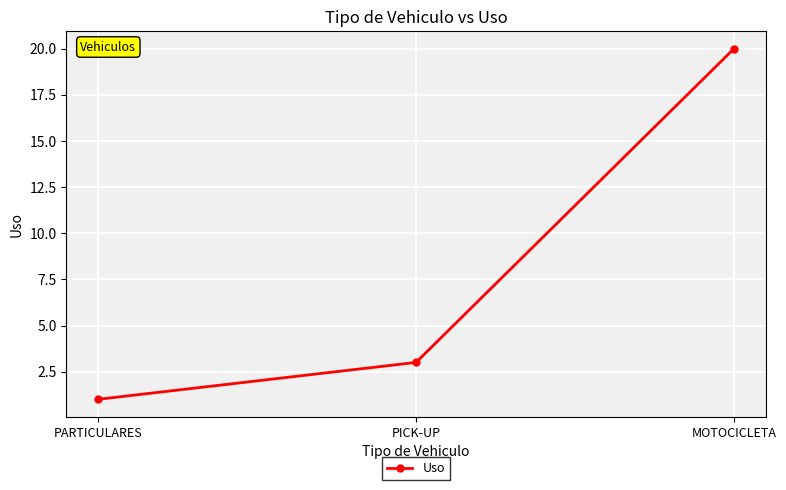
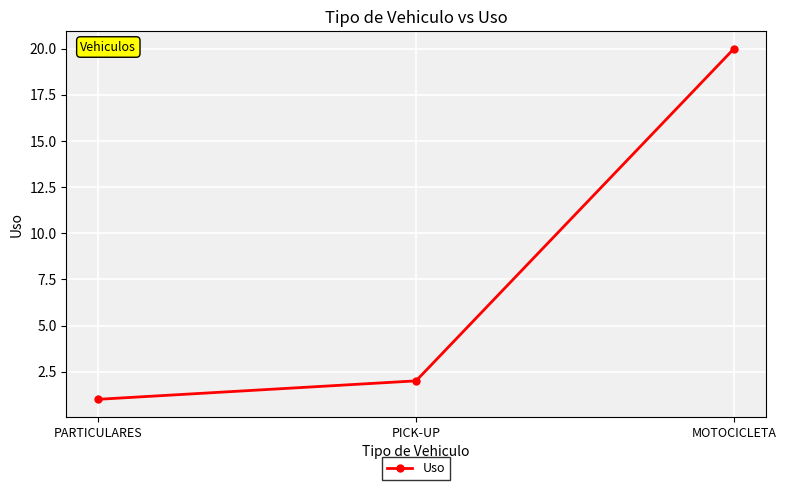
PICK-UP: 3 -> 2
